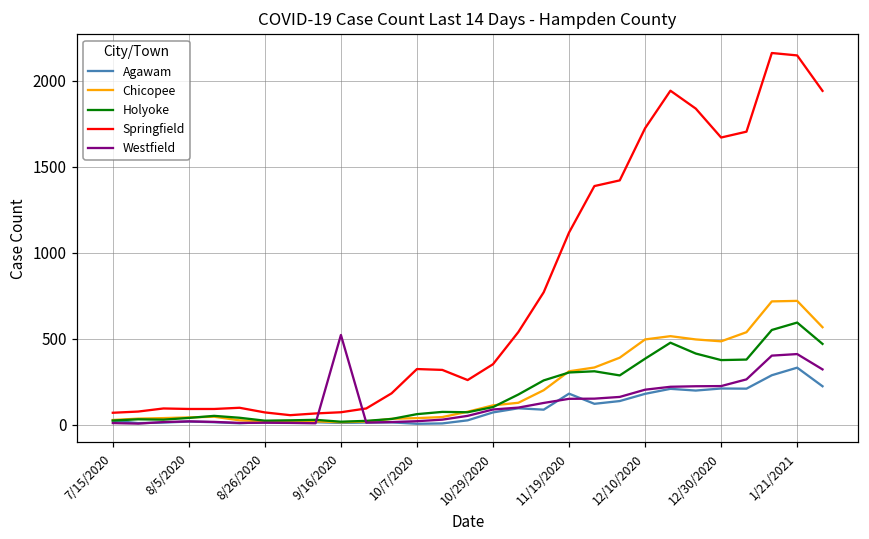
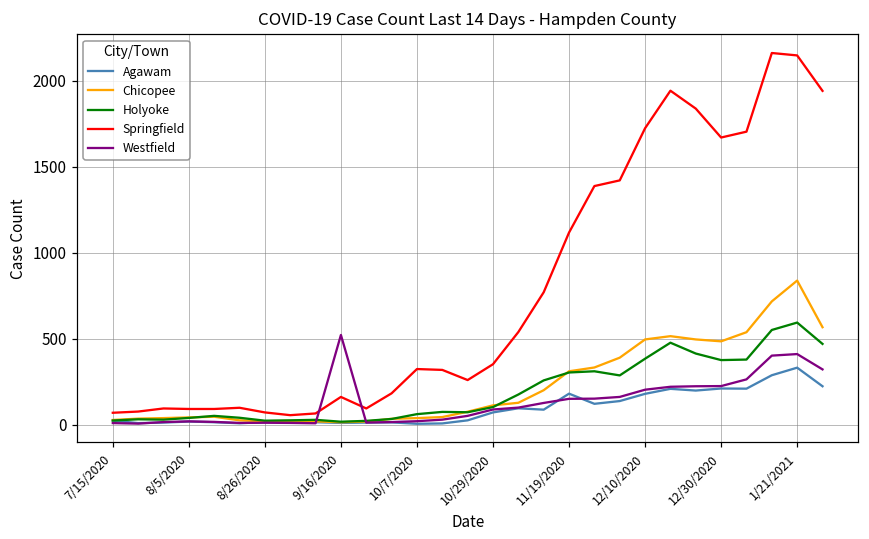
Springfield, 9/16/2020: 70 -> 160
Chicopee, 1/21/2021: 720 -> 840
